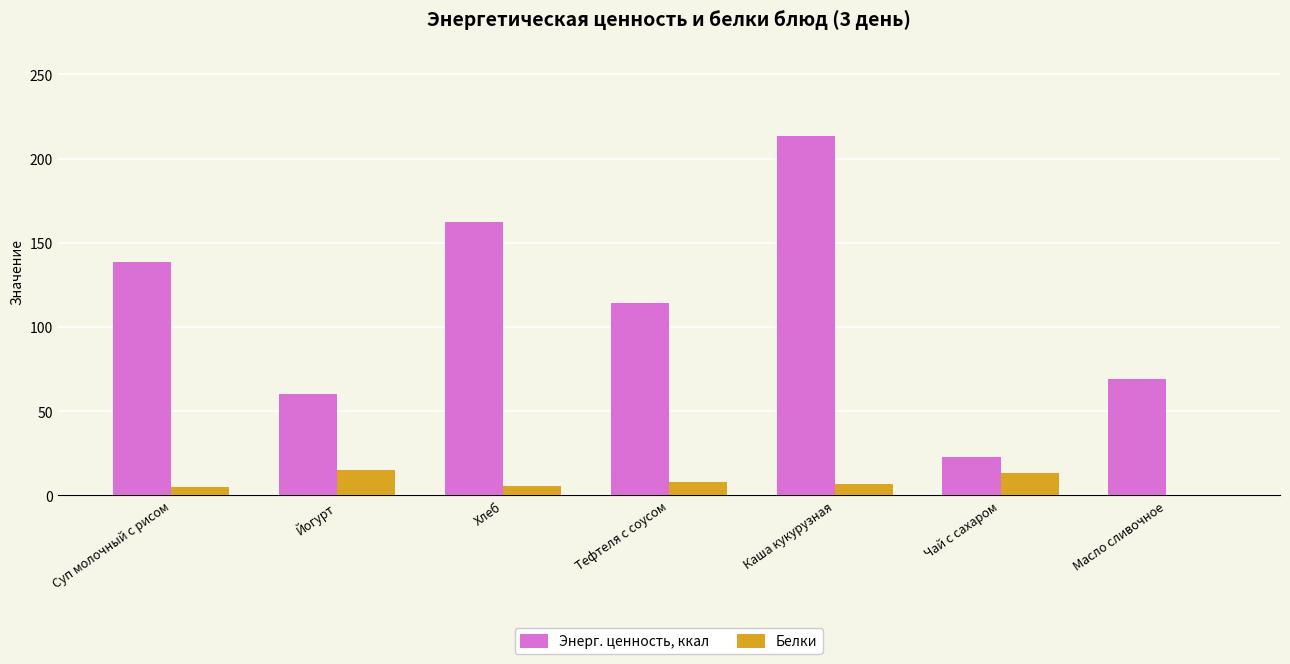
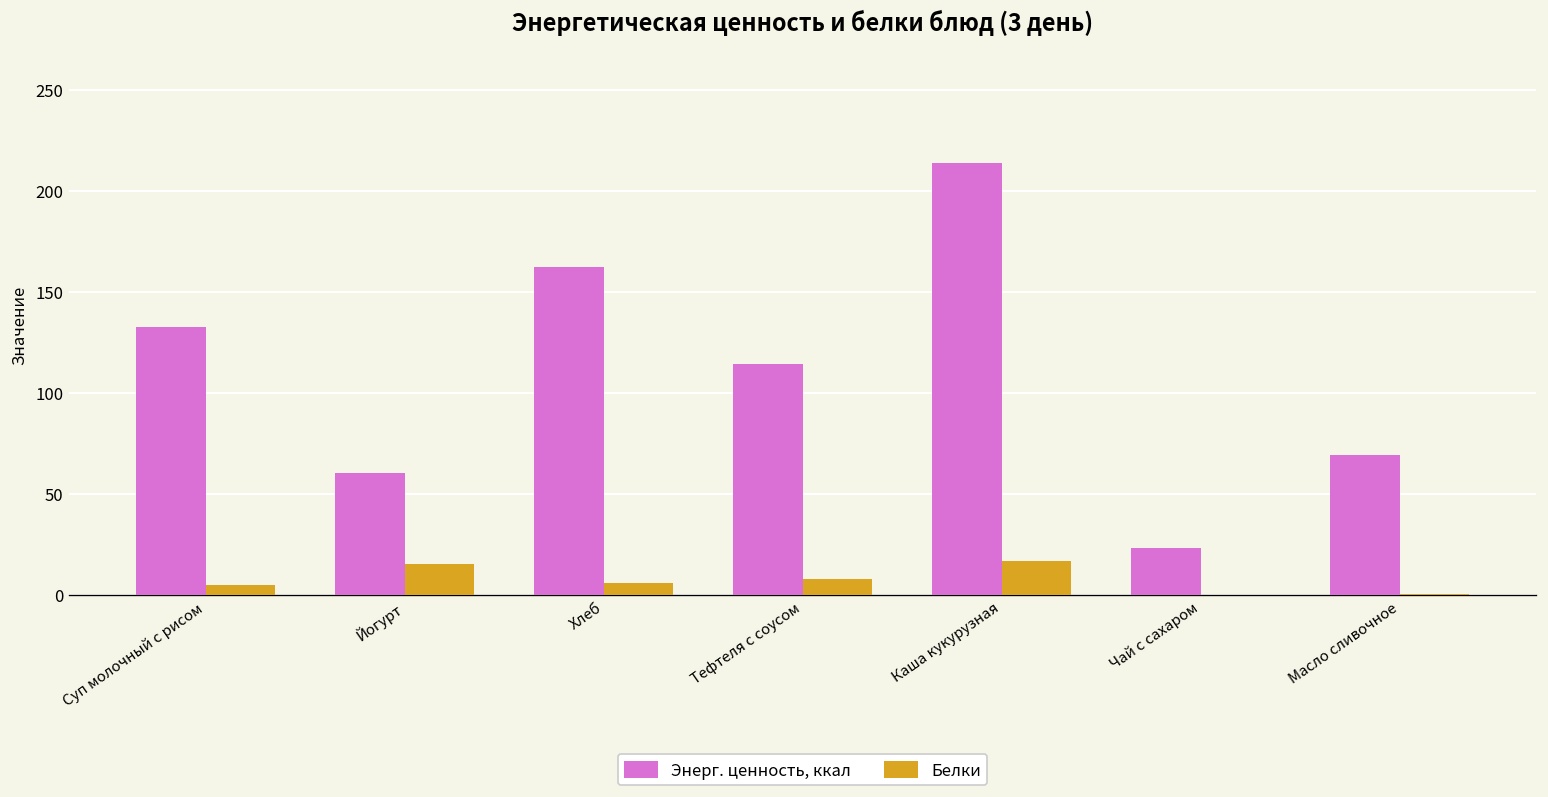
Энерг. ценность, ккал, Суп молочный с рисом: 139 -> 132
Белки, Каша кукурузная: 7 -> 17
Белки, Чай с сахаром: 13 -> 0
